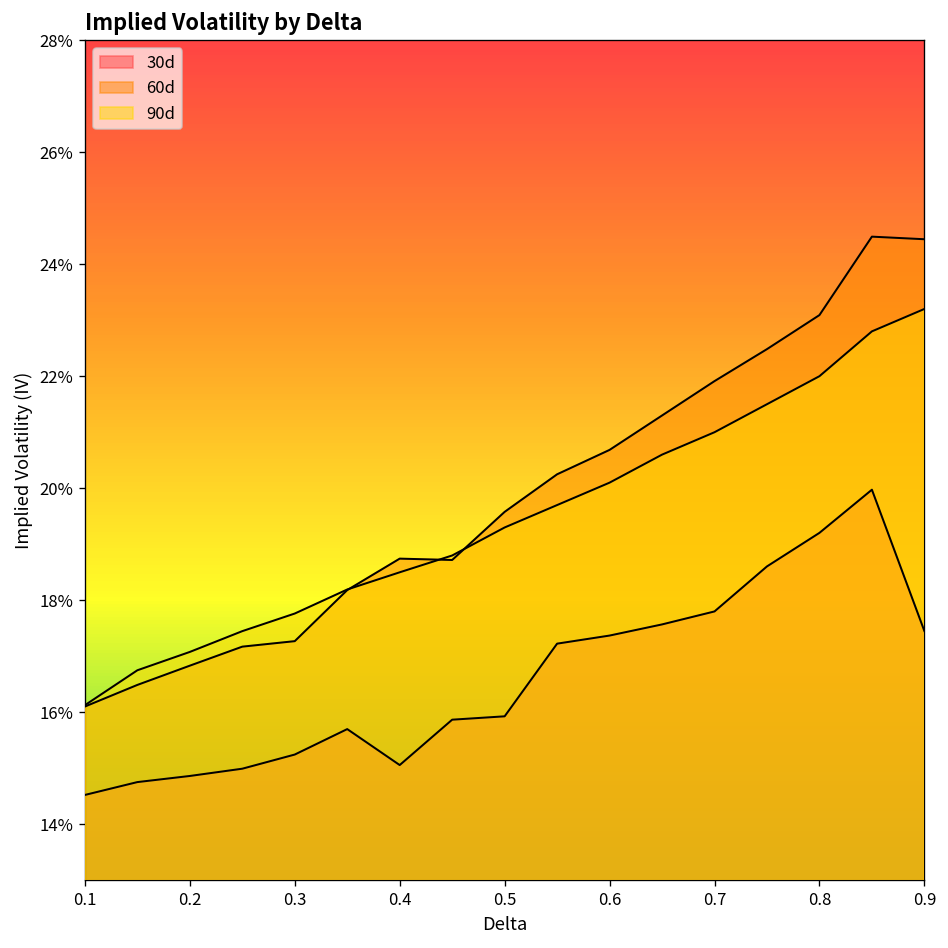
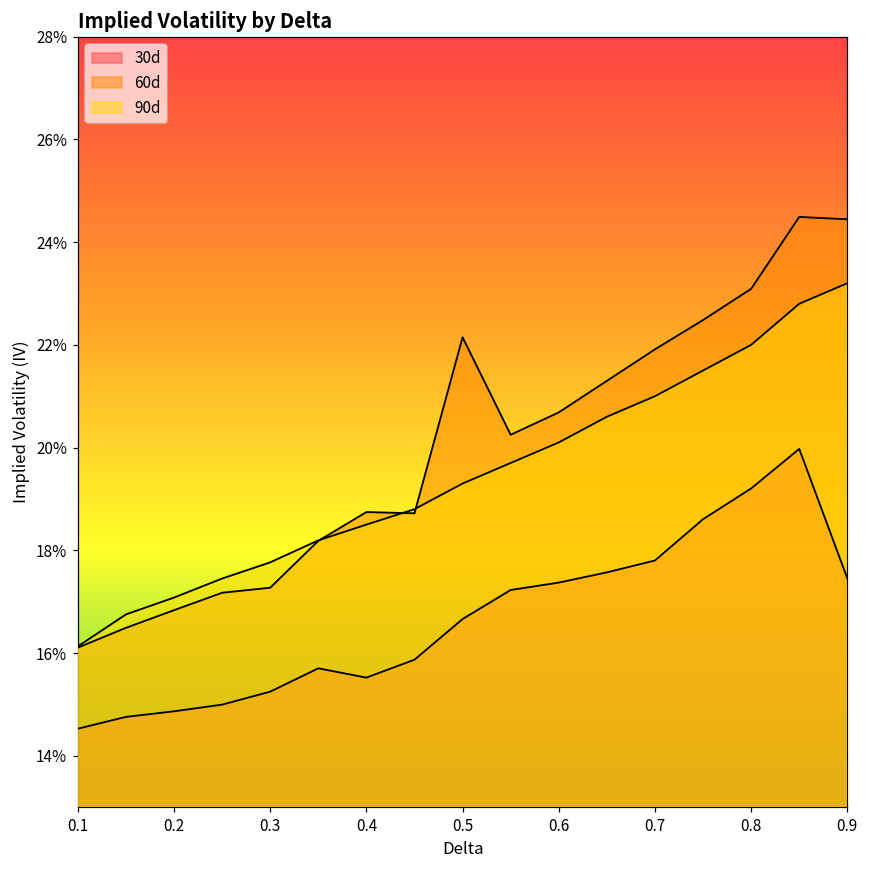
30d, 0.4: 15.1% -> 15.5%
30d, 0.5: 15.9% -> 16.7%
60d, 0.5: 19.6% -> 22.1%
